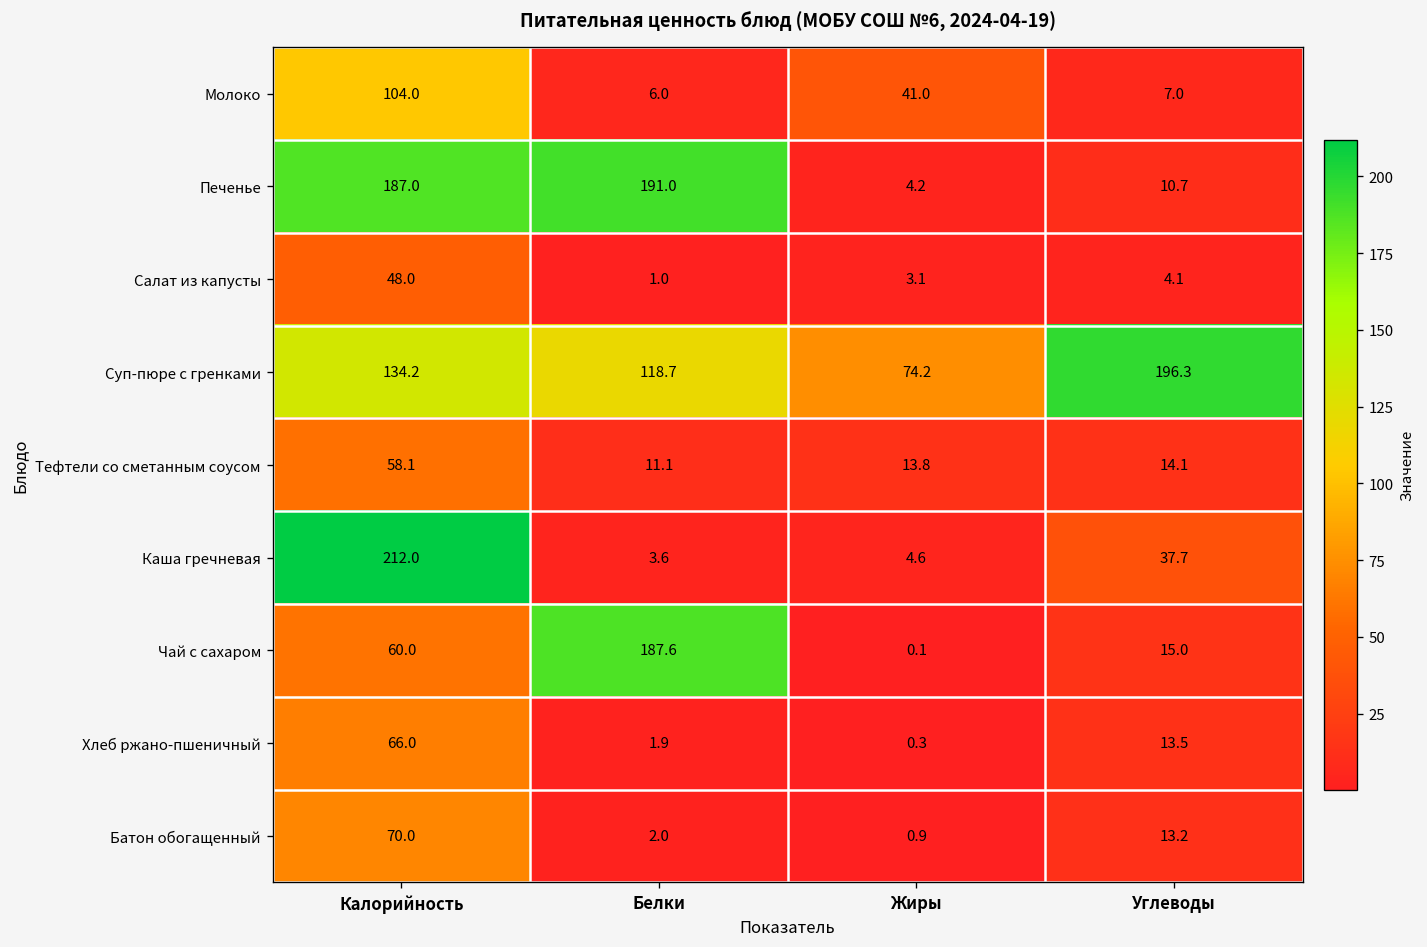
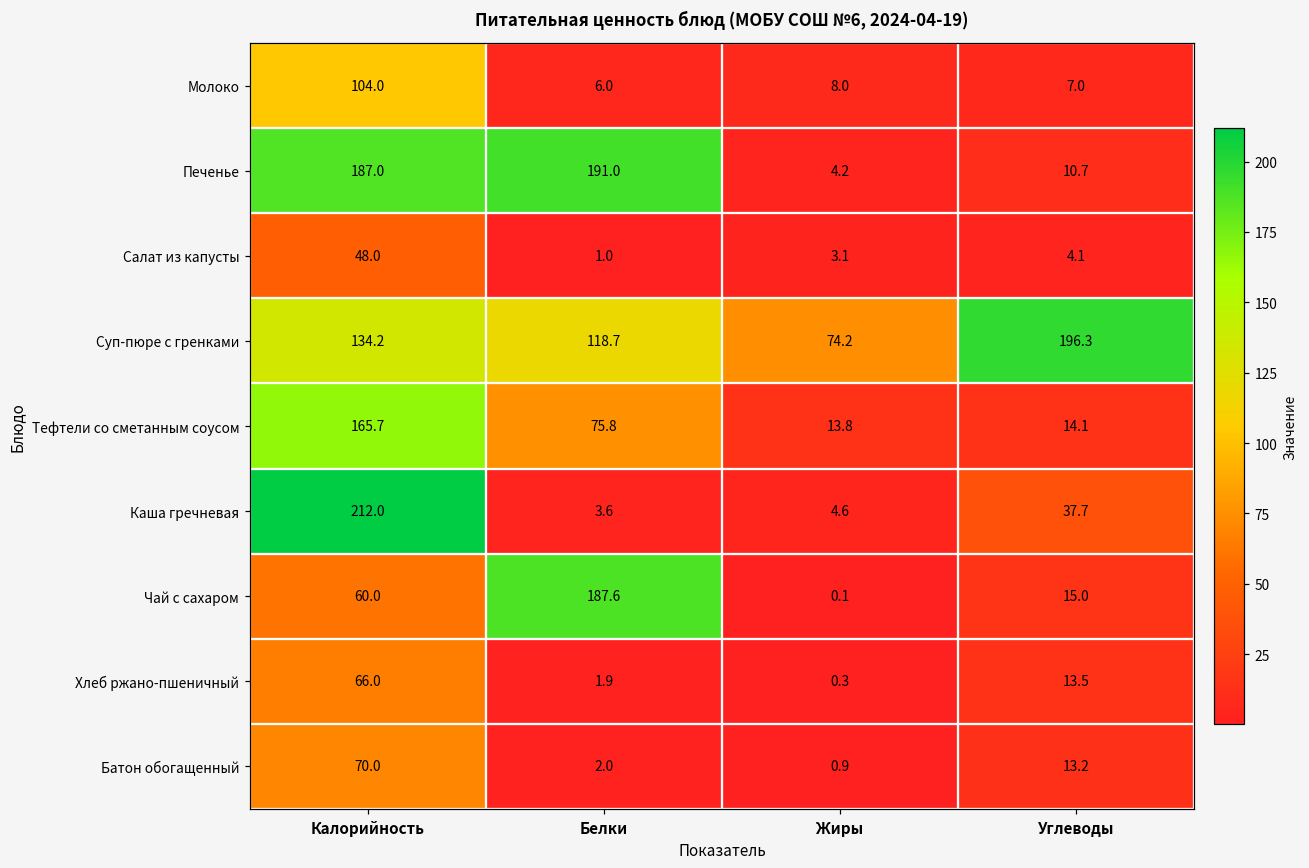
Молоко, Жиры: 41.0 -> 8.0
Тефтели со сметанным соусом, Калорийность: 58.1 -> 165.7
Тефтели со сметанным соусом, Белки: 11.1 -> 75.8
